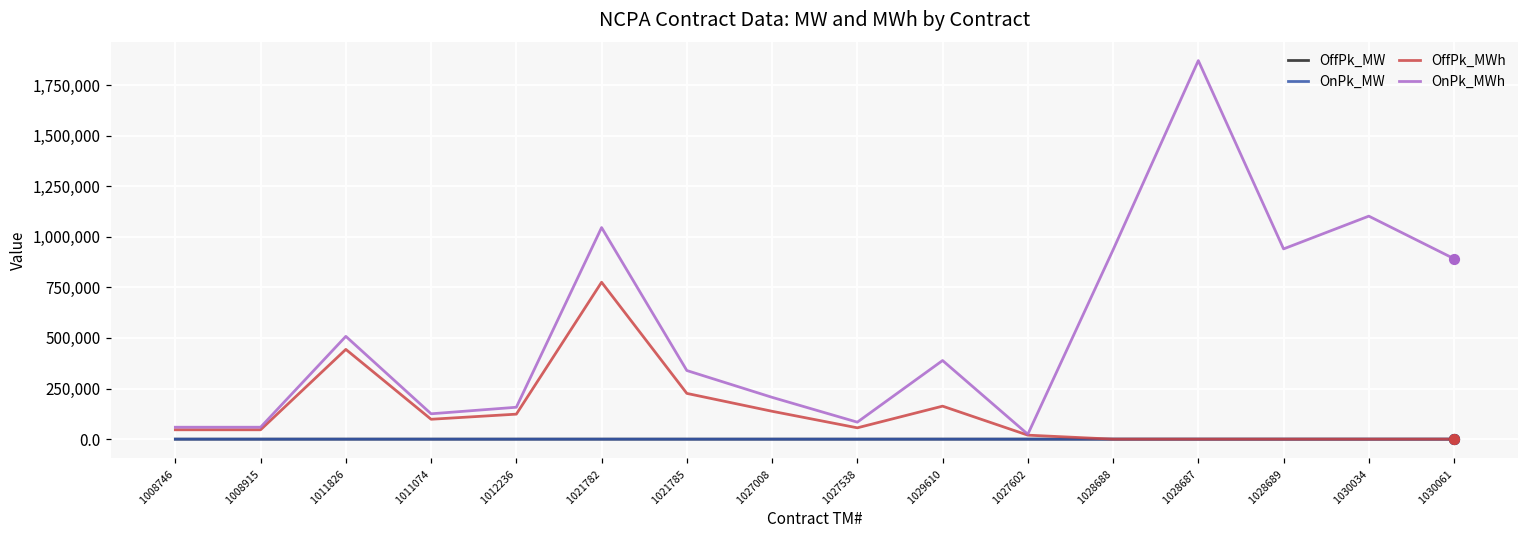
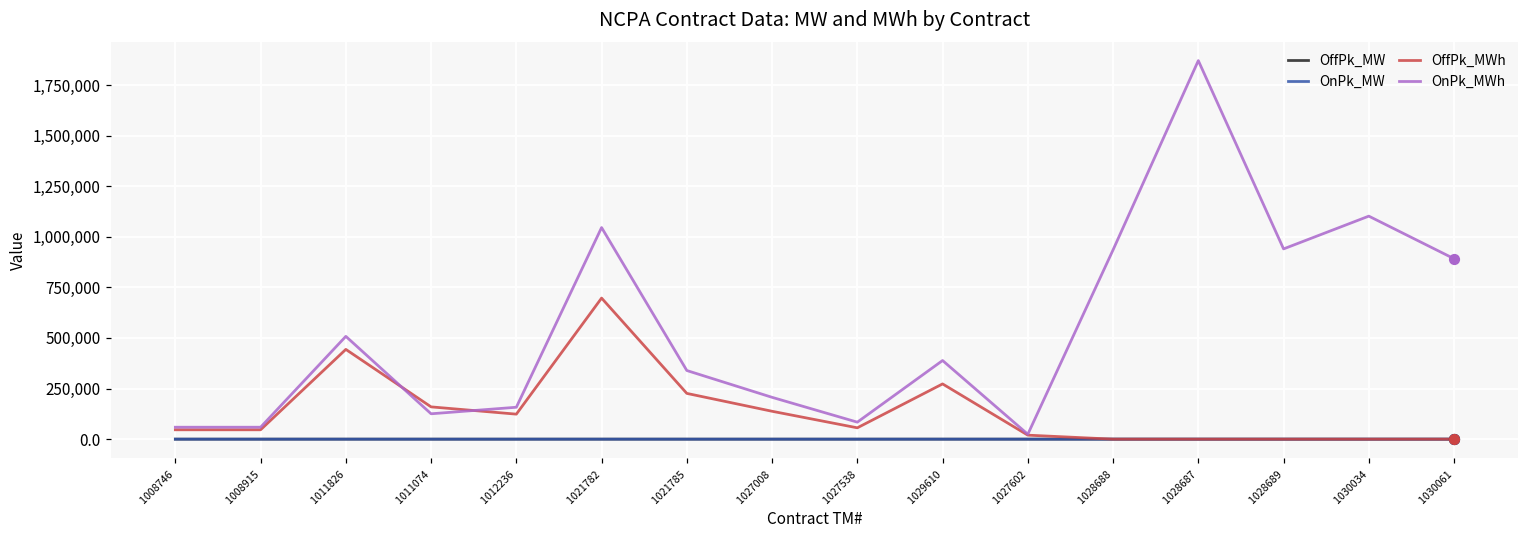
OffPk_MWh, 1011074: 100,000 -> 160,000
OffPk_MWh, 1021782: 780,000 -> 700,000
OffPk_MWh, 1029610: 160,000 -> 270,000
